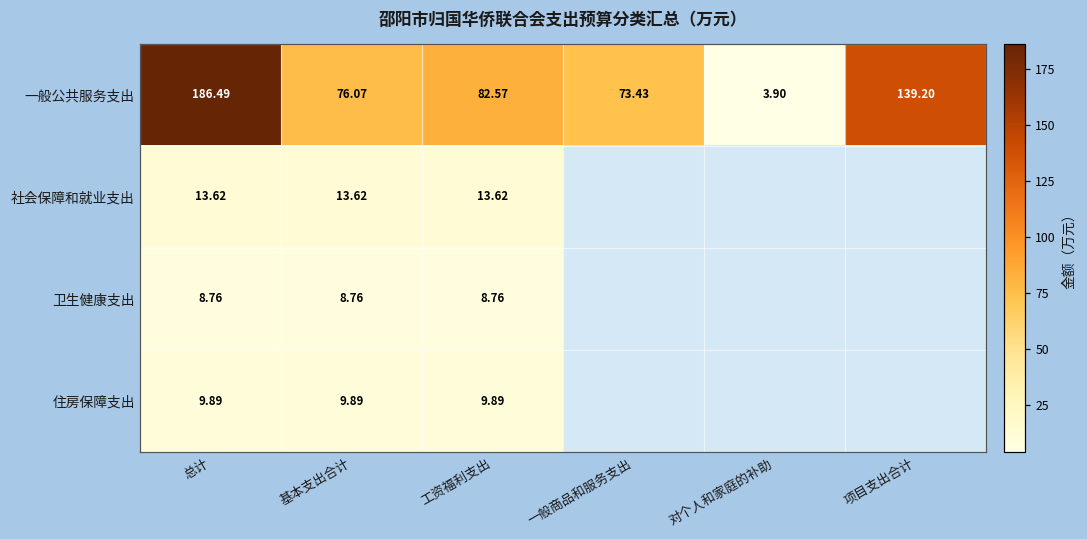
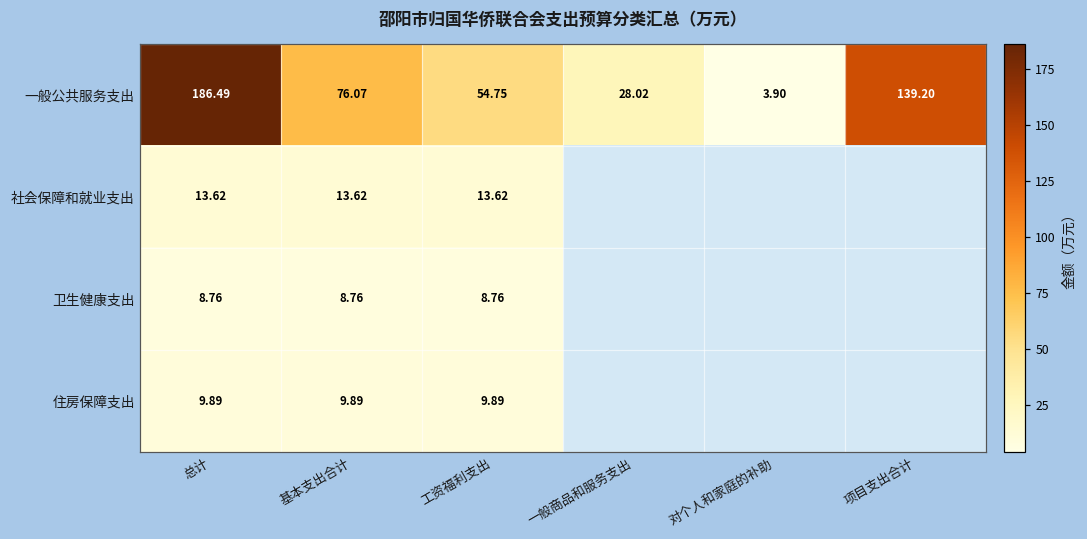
一般公共服务支出, 工资福利支出: 82.57 -> 54.75
一般公共服务支出, 一般商品和服务支出: 73.43 -> 28.02
